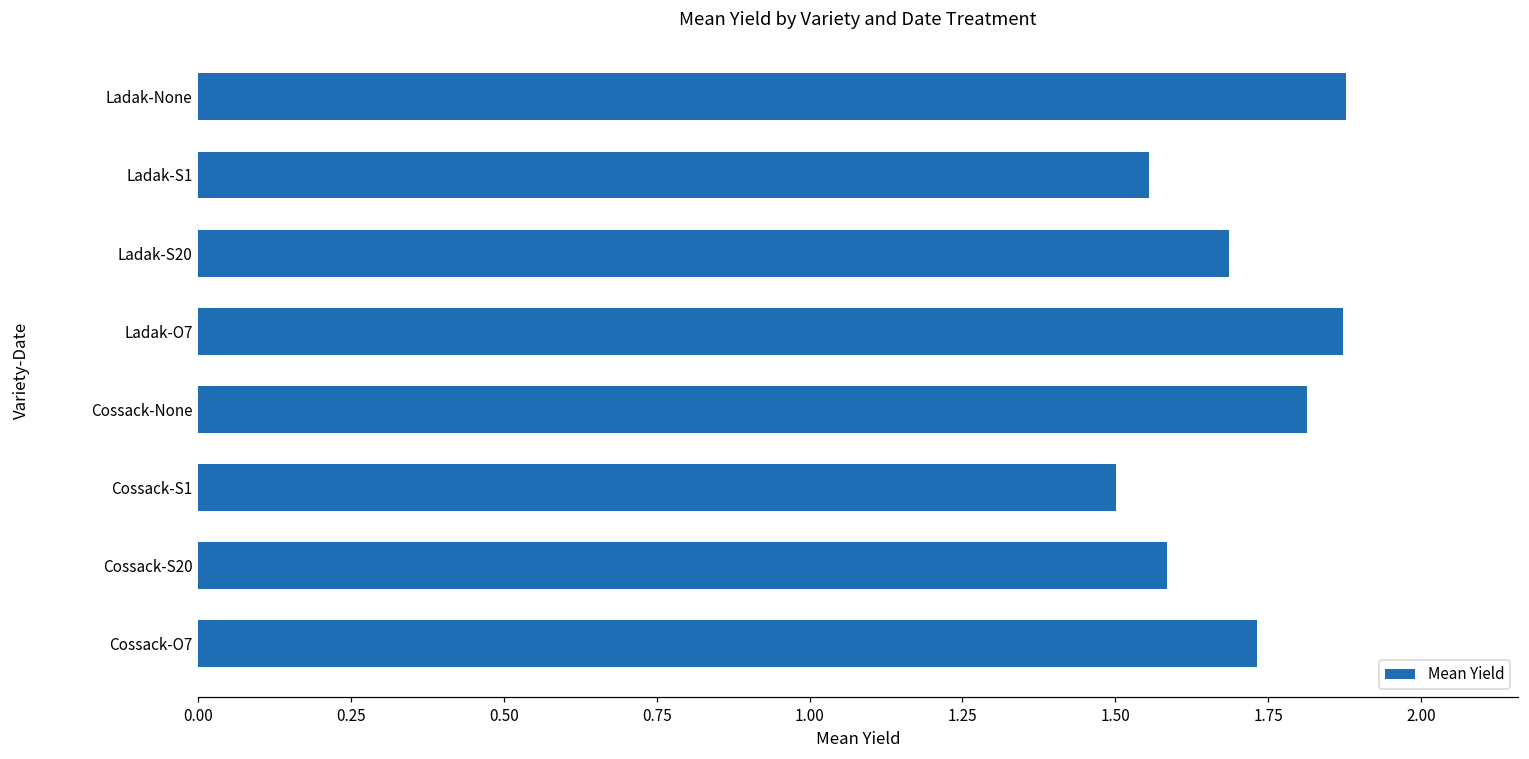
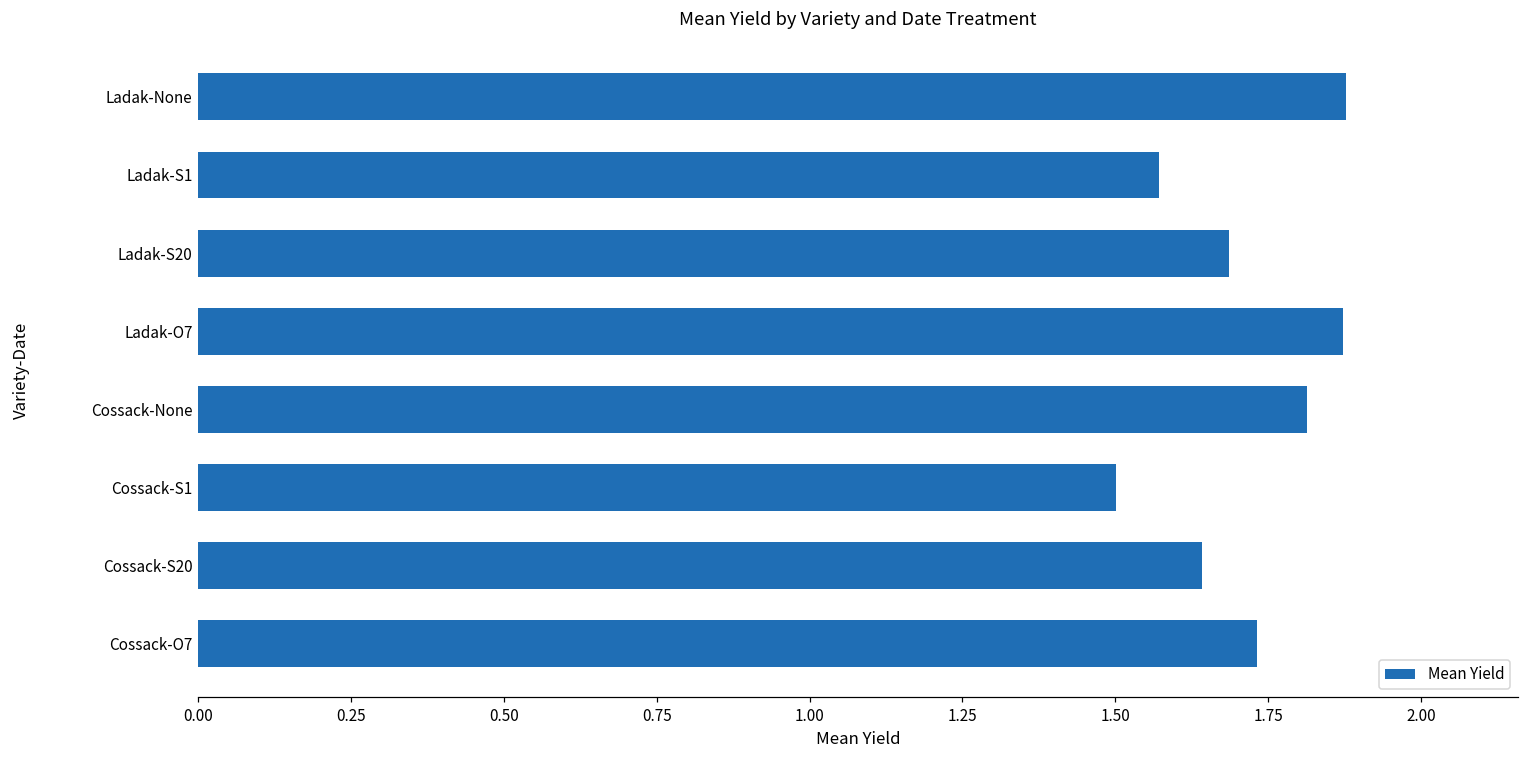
Ladak-S1: 1.55 -> 1.57
Cossack-S20: 1.58 -> 1.64
